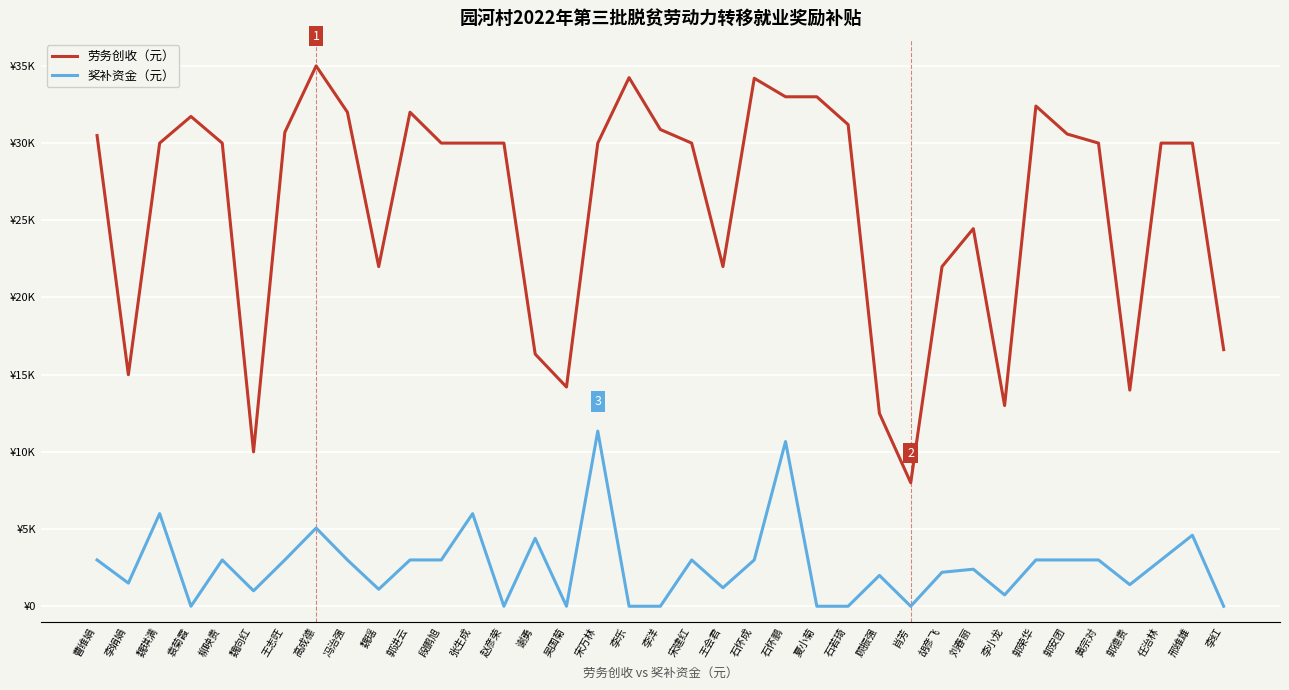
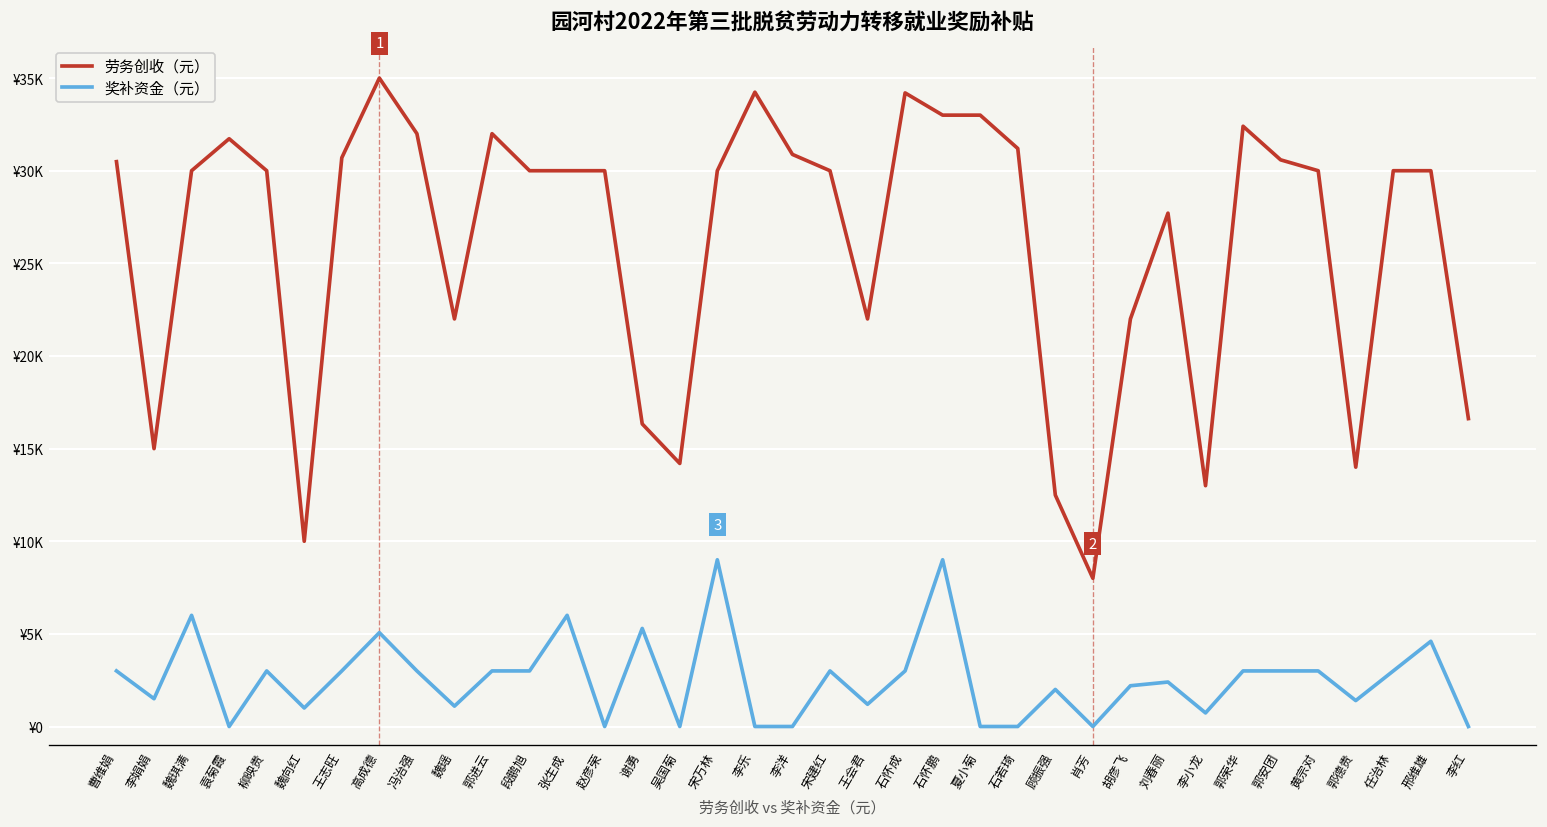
奖补资金（元）, 谢勇: ¥4400 -> ¥5300
奖补资金（元）, 宋万林: ¥11300 -> ¥9000
奖补资金（元）, 石怀鹏: ¥10700 -> ¥9000
劳务创收（元）, 刘春丽: ¥24500 -> ¥27700
